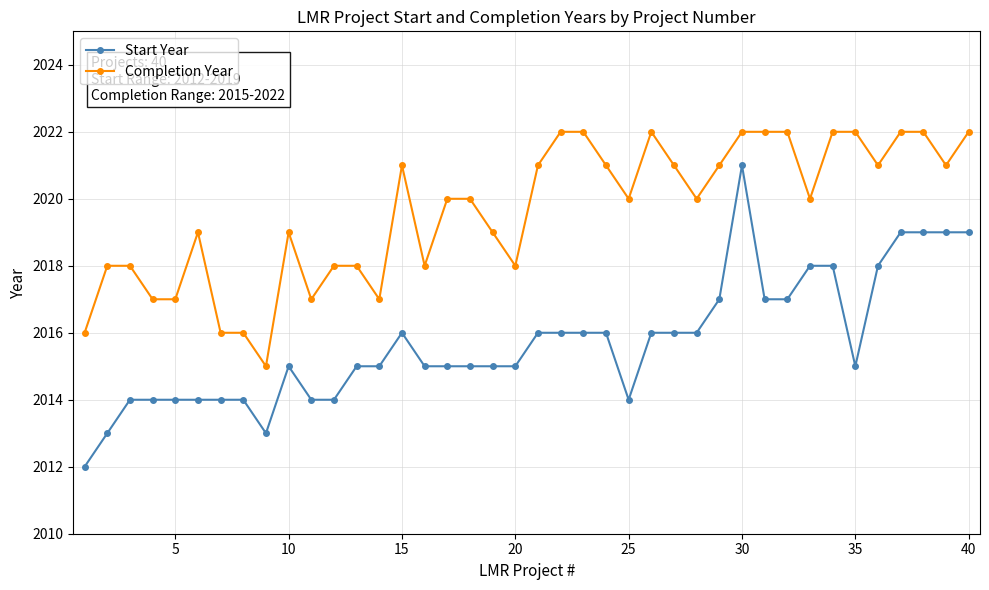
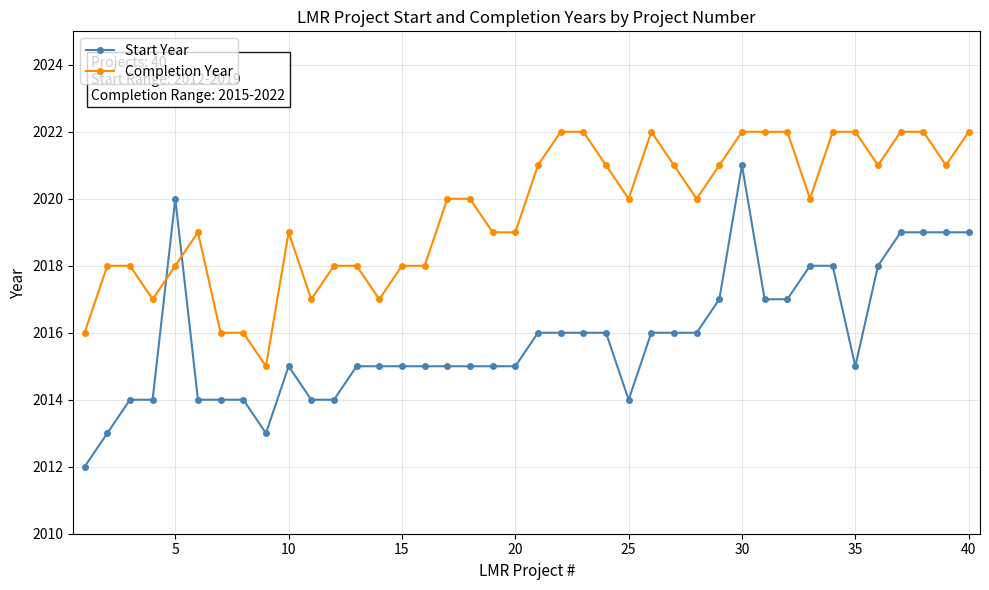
Start Year, 5: 2014 -> 2020
Completion Year, 5: 2017 -> 2018
Start Year, 15: 2016 -> 2015
Completion Year, 15: 2021 -> 2018
Completion Year, 20: 2018 -> 2019
